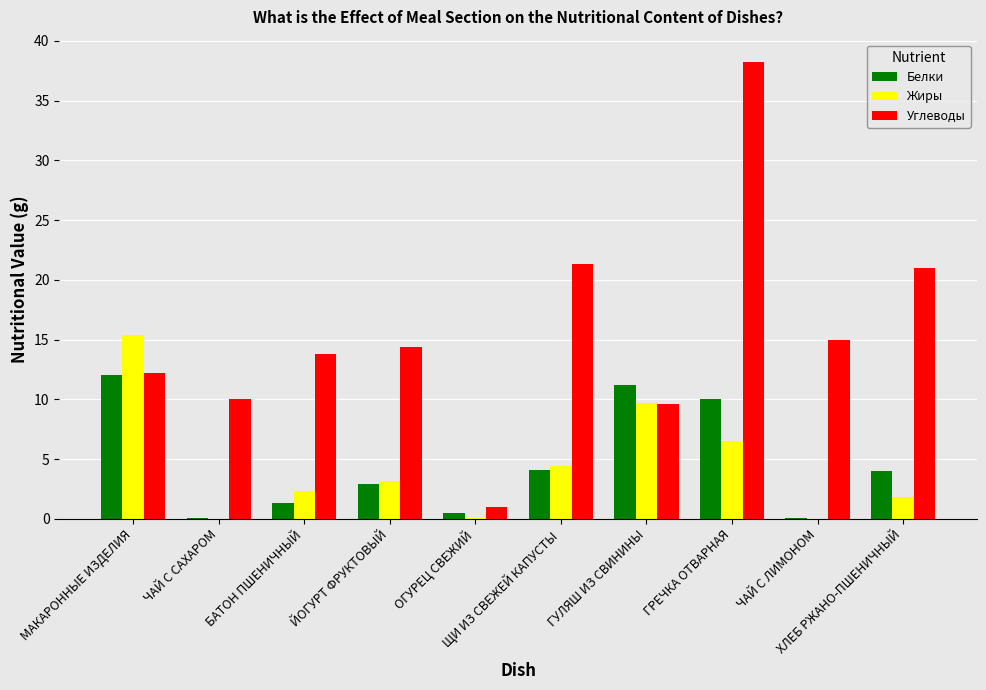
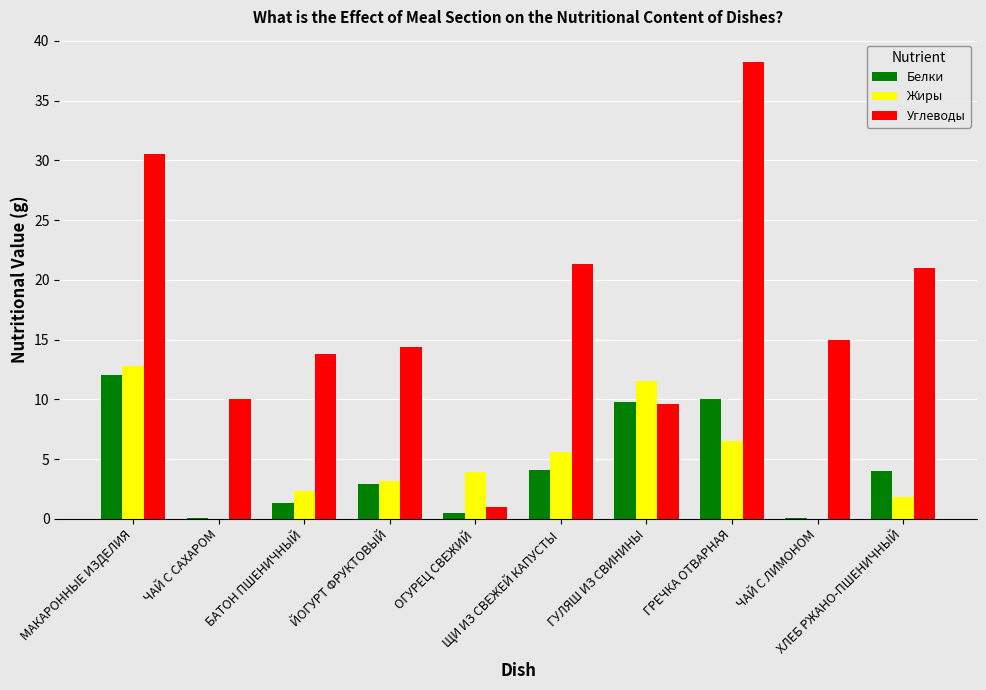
Жиры, МАКАРОННЫЕ ИЗДЕЛИЯ: 15.4 -> 12.8
Углеводы, МАКАРОННЫЕ ИЗДЕЛИЯ: 12.2 -> 30.5
Жиры, ОГУРЕЦ СВЕЖИЙ: 0.1 -> 3.9
Жиры, ЩИ ИЗ СВЕЖЕЙ КАПУСТЫ: 4.4 -> 5.6
Белки, ГУЛЯШ ИЗ СВИНИНЫ: 11.2 -> 9.8
Жиры, ГУЛЯШ ИЗ СВИНИНЫ: 9.7 -> 11.5
